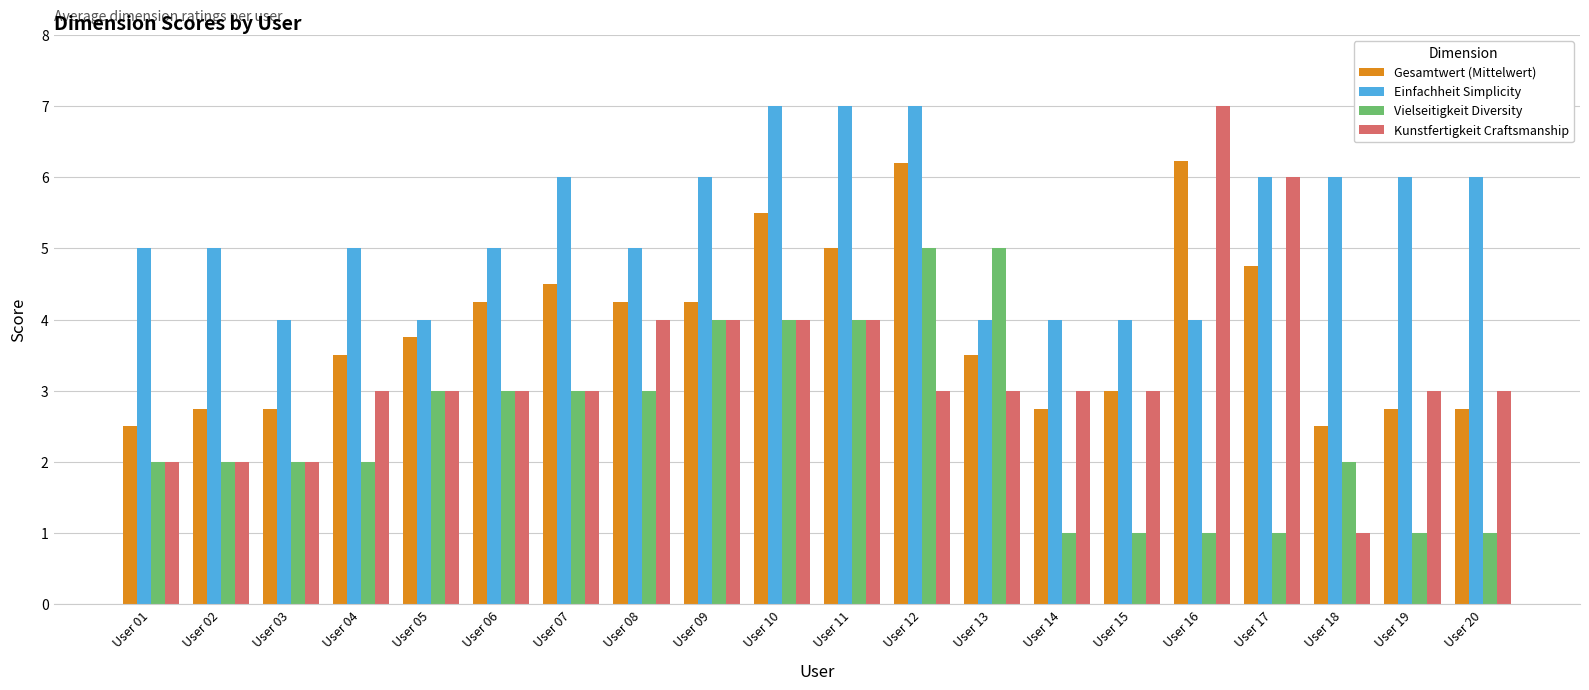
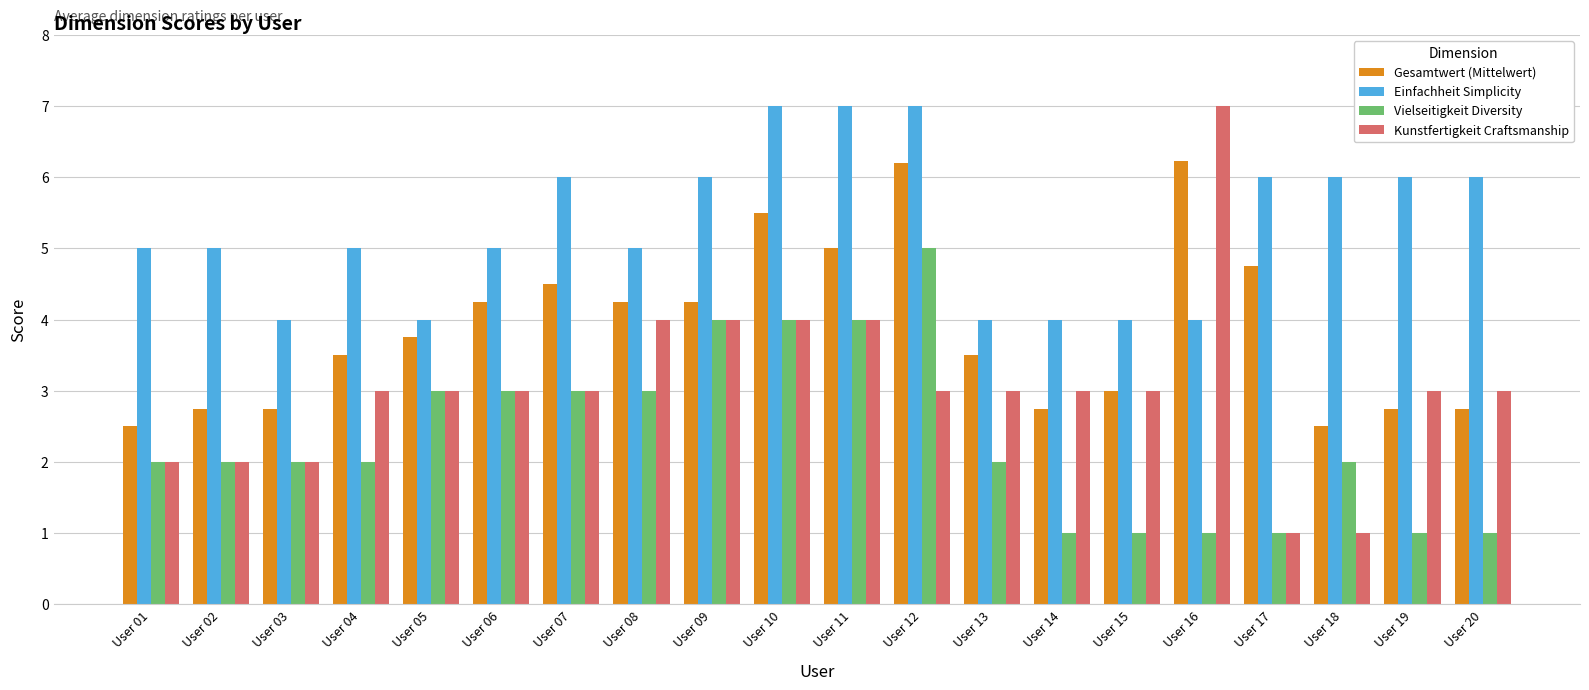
Vielseitigkeit Diversity, User 13: 5 -> 2
Kunstfertigkeit Craftsmanship, User 17: 6 -> 1
